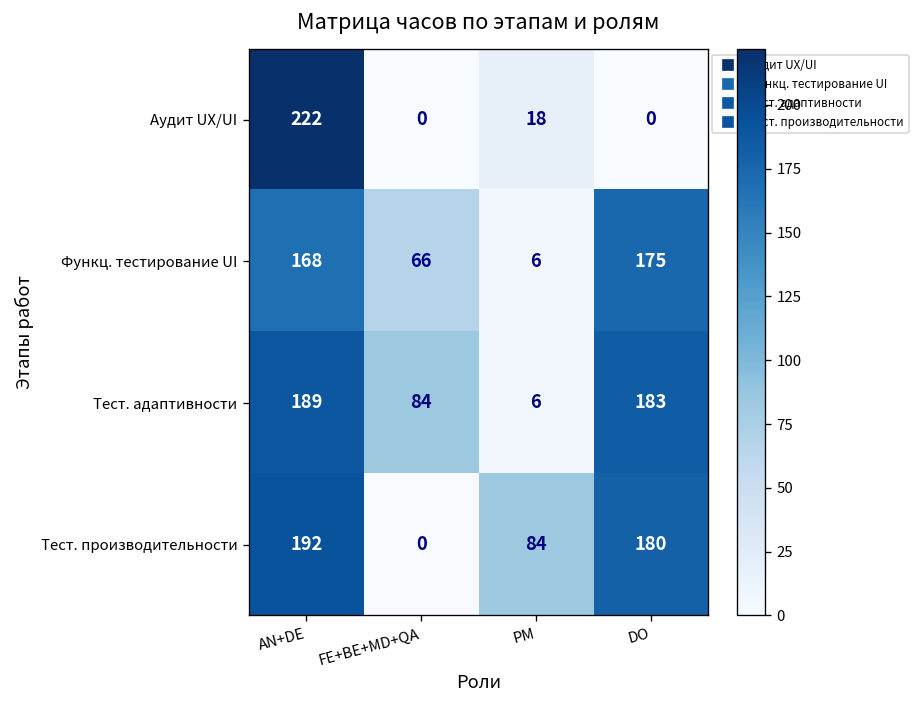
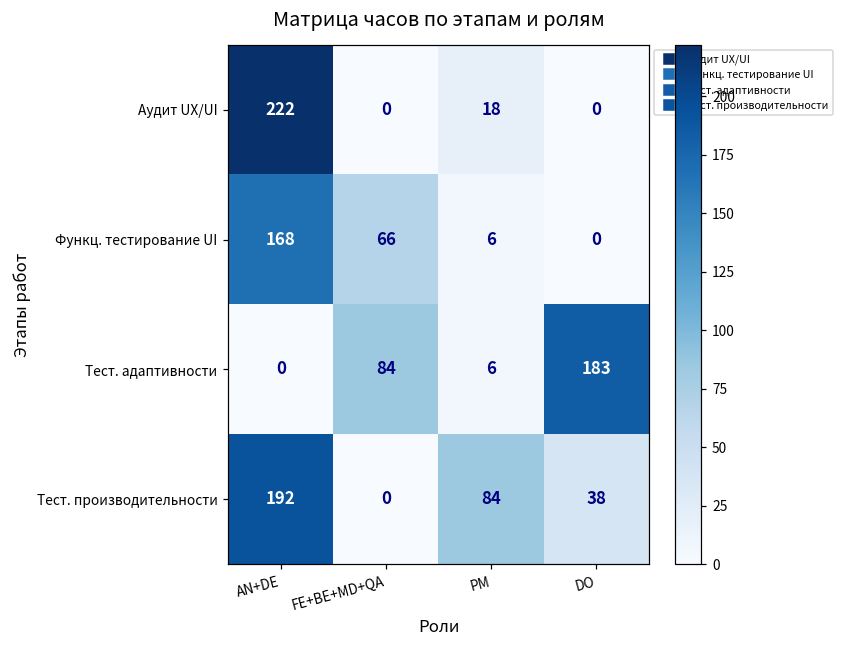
Функц. тестирование UI, DO: 175 -> 0
Тест. адаптивности, AN+DE: 189 -> 0
Тест. производительности, DO: 180 -> 38
